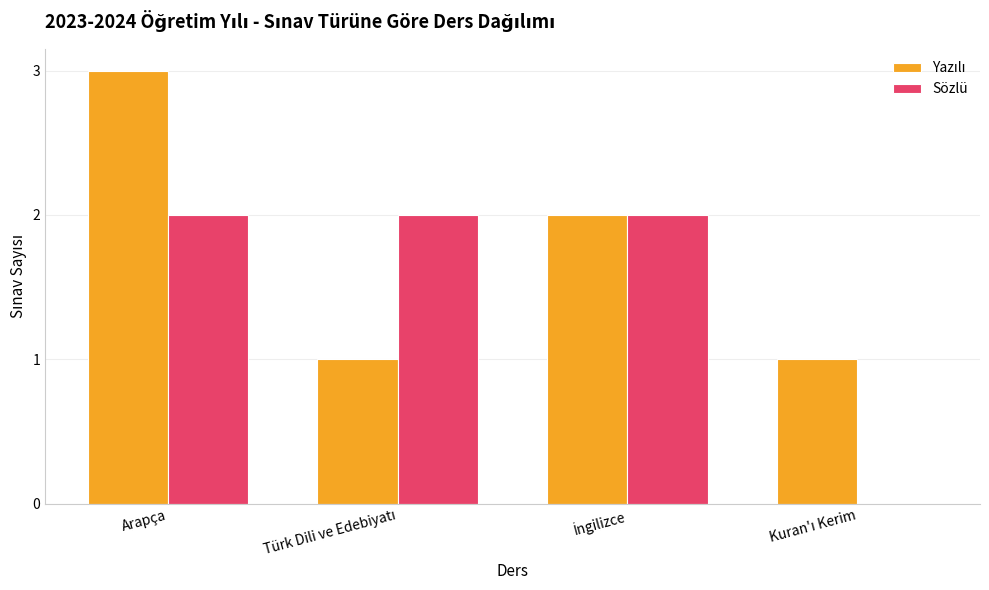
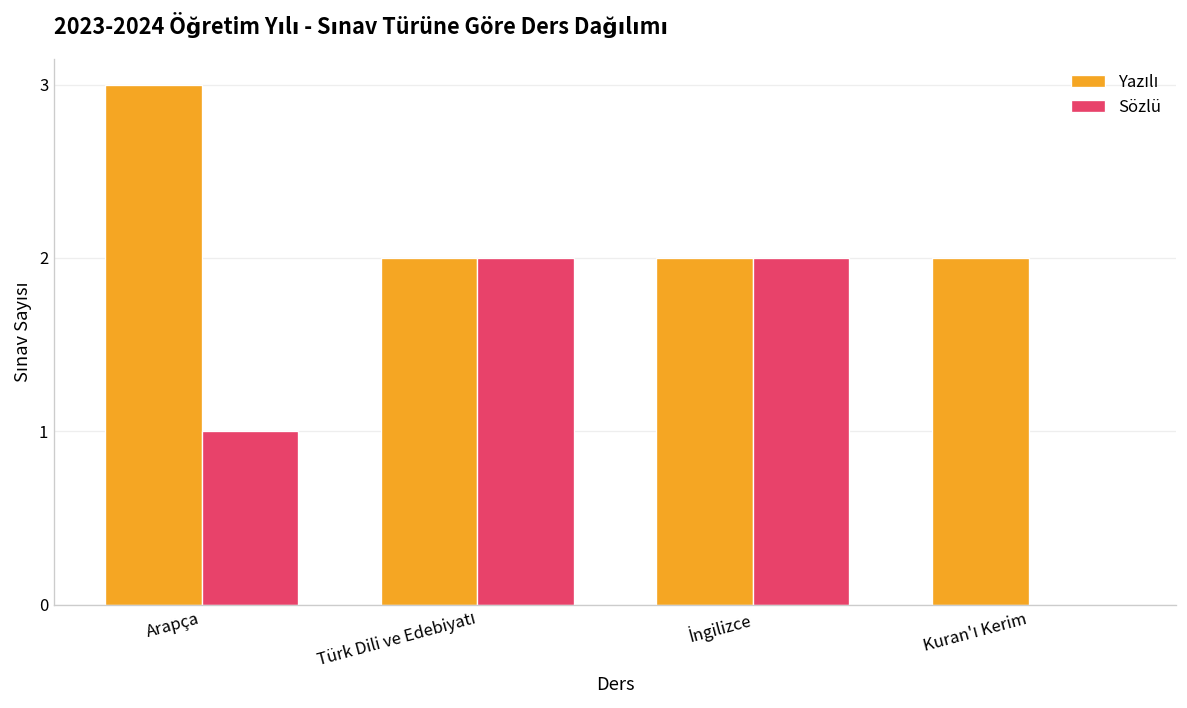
Sözlü, Arapça: 2 -> 1
Yazılı, Türk Dili ve Edebiyatı: 1 -> 2
Yazılı, Kuran'ı Kerim: 1 -> 2
